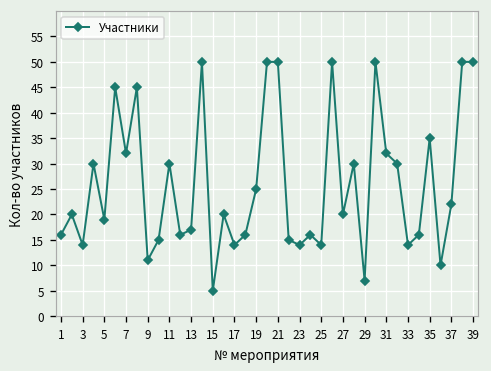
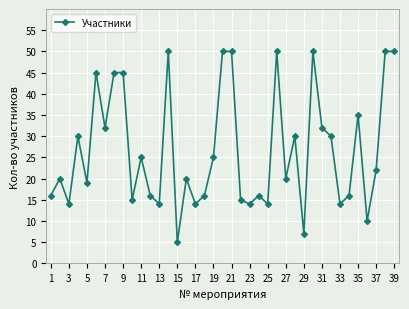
9: 11 -> 45
11: 30 -> 25
13: 17 -> 14
